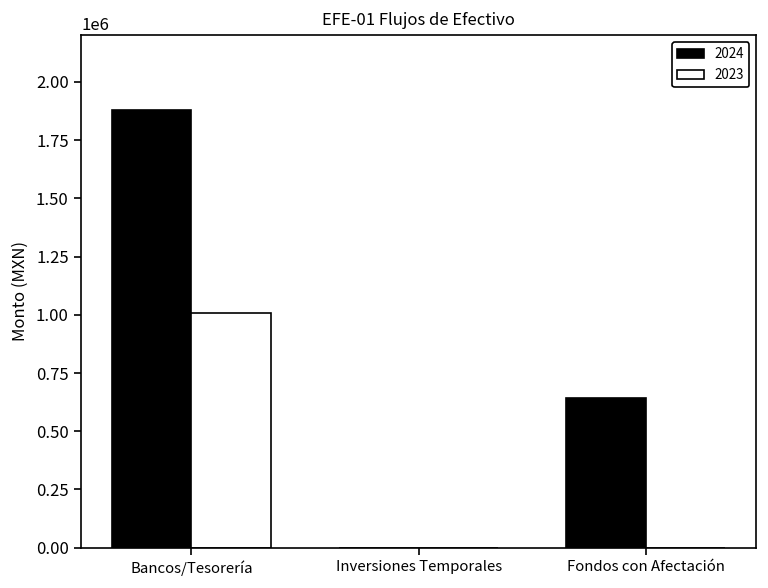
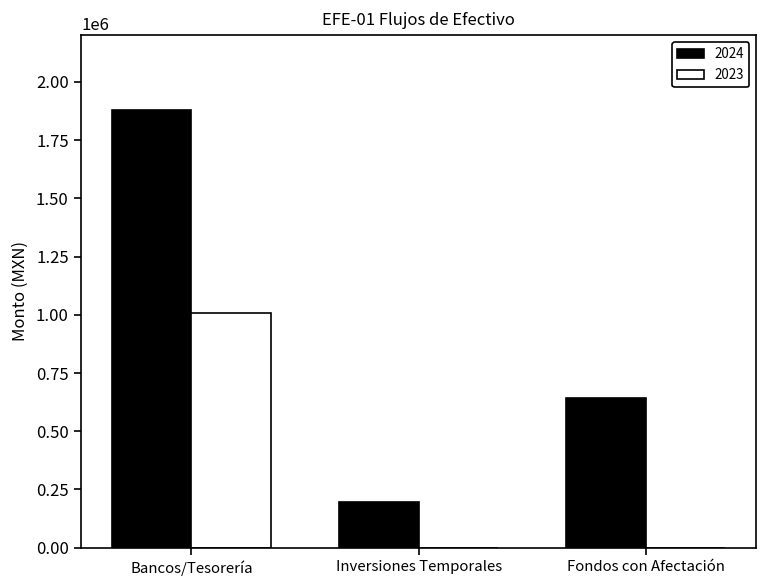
2024, Inversiones Temporales: 0 -> 200000
